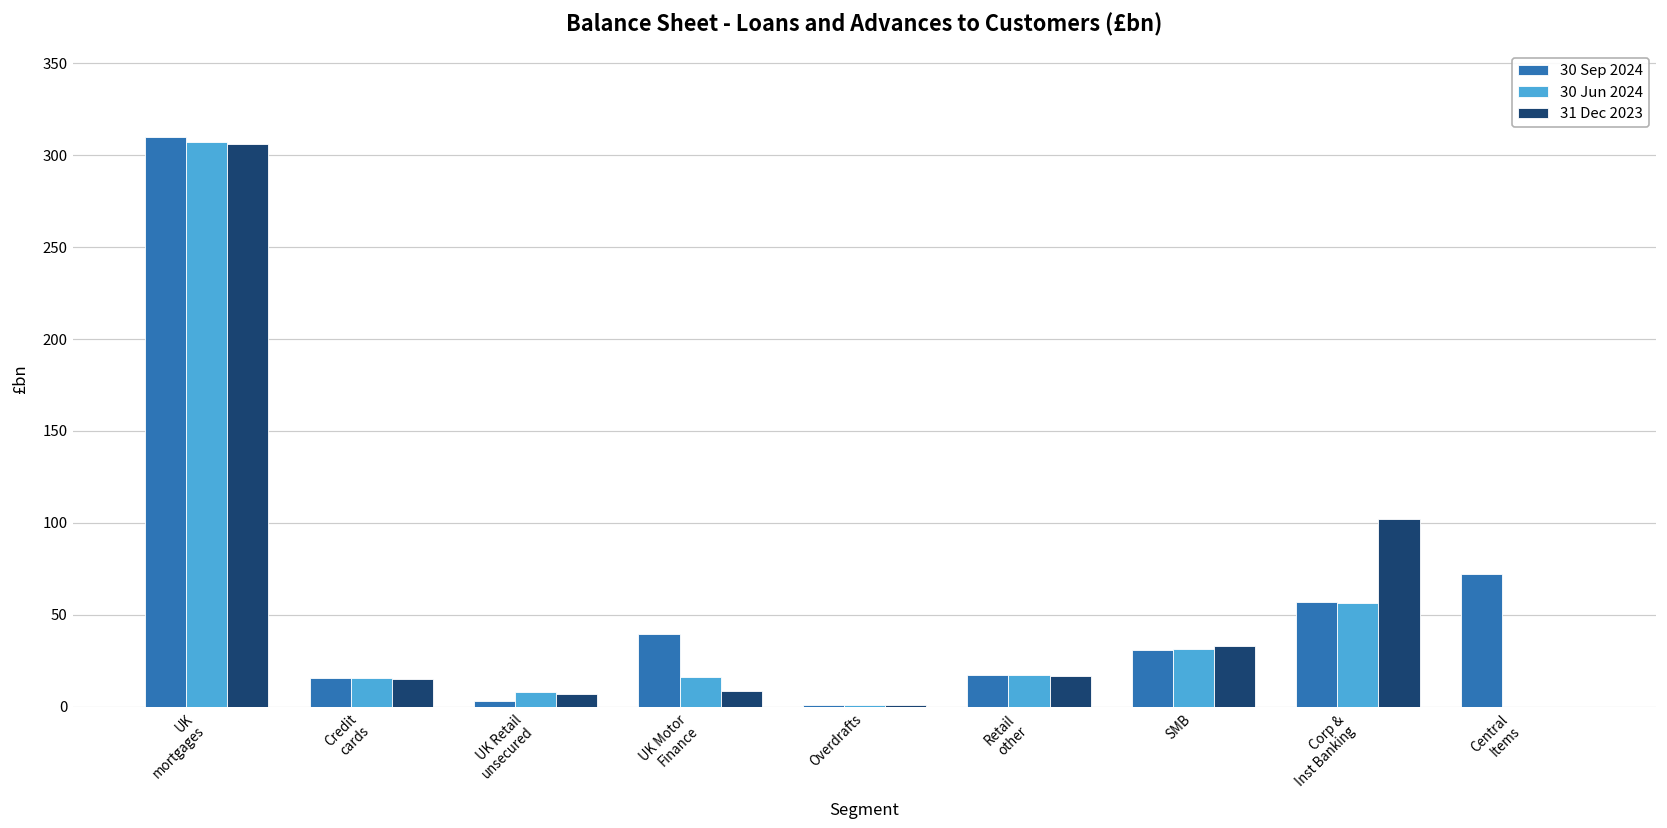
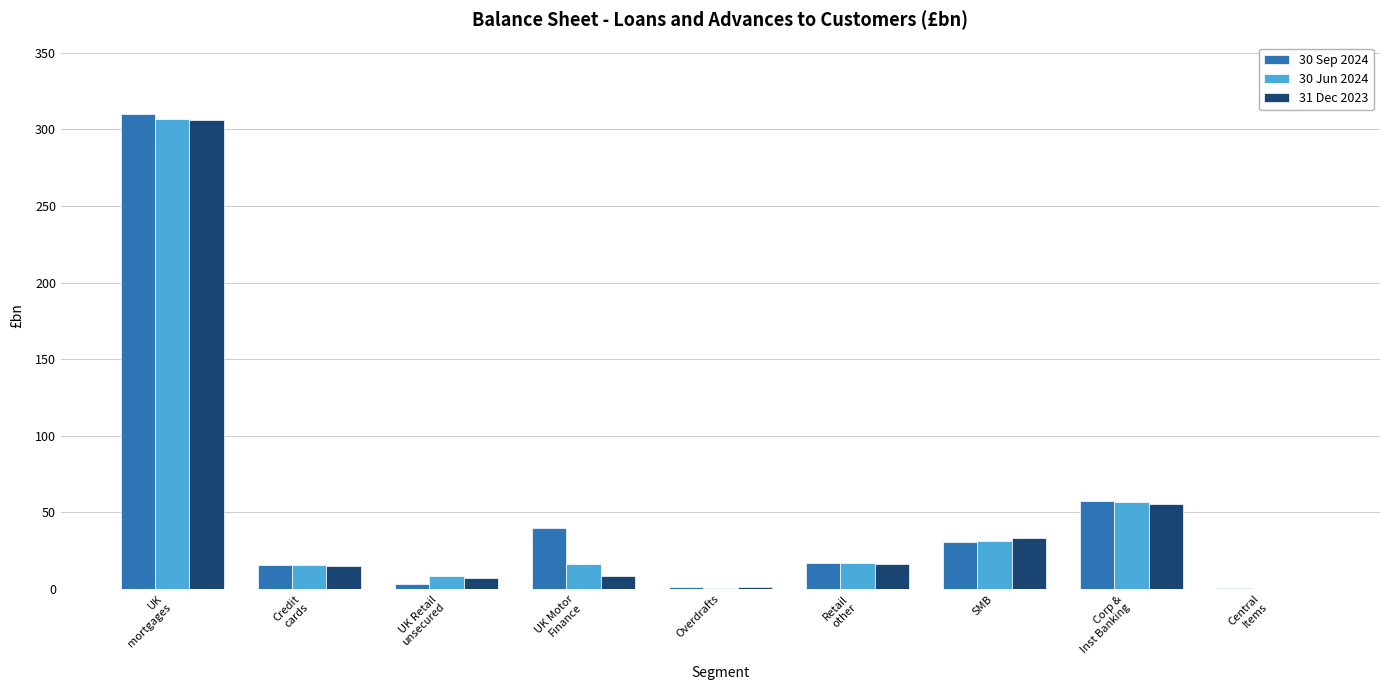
31 Dec 2023, Corp & Inst Banking: 102 -> 56
30 Sep 2024, Central Items: 72 -> 1
